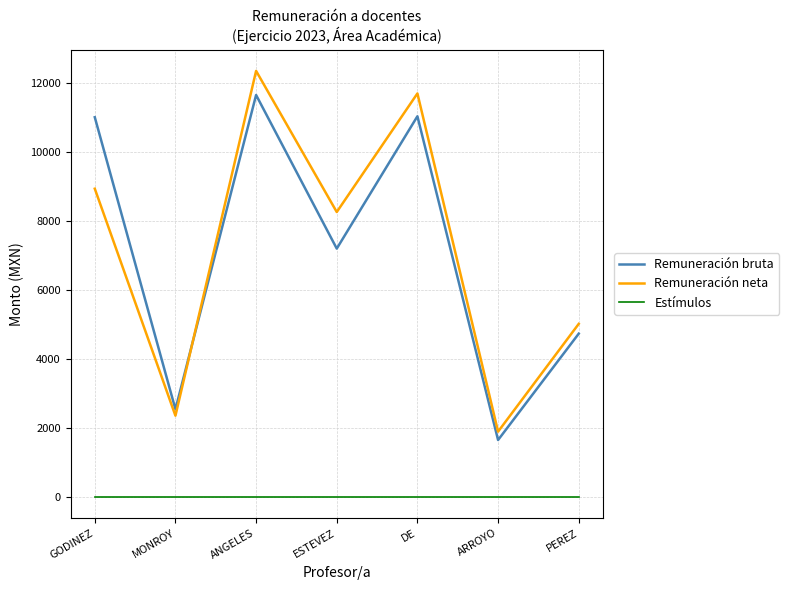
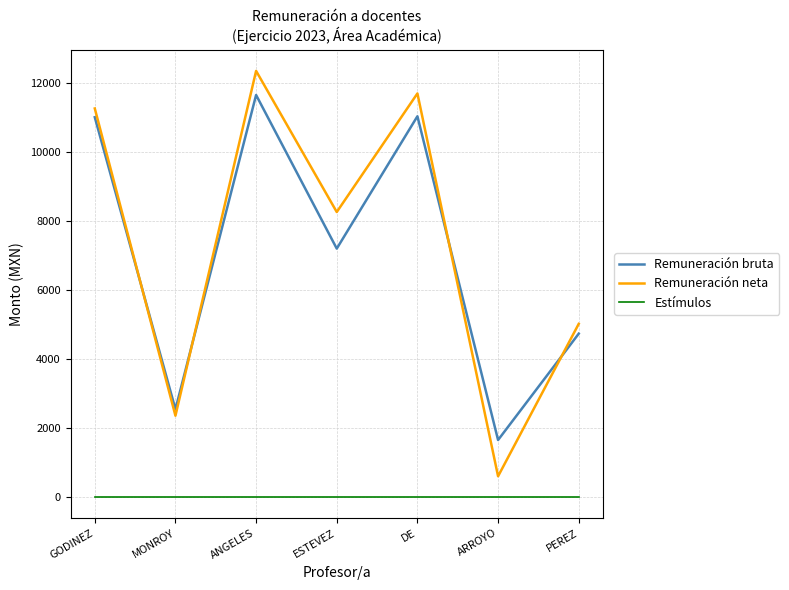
Remuneración neta, GODINEZ: 8900 -> 11300
Remuneración neta, ARROYO: 1900 -> 600
